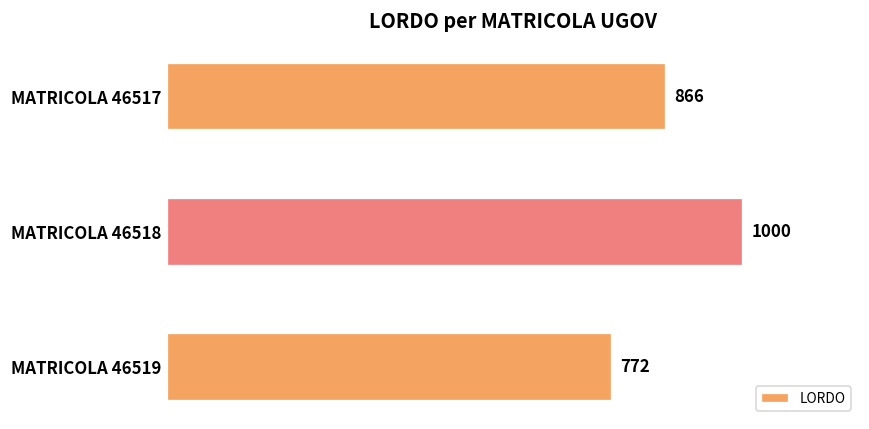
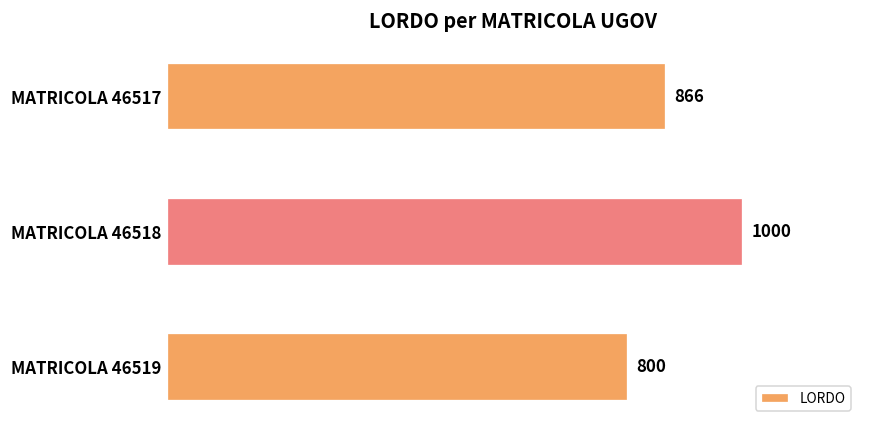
MATRICOLA 46519: 772 -> 800
